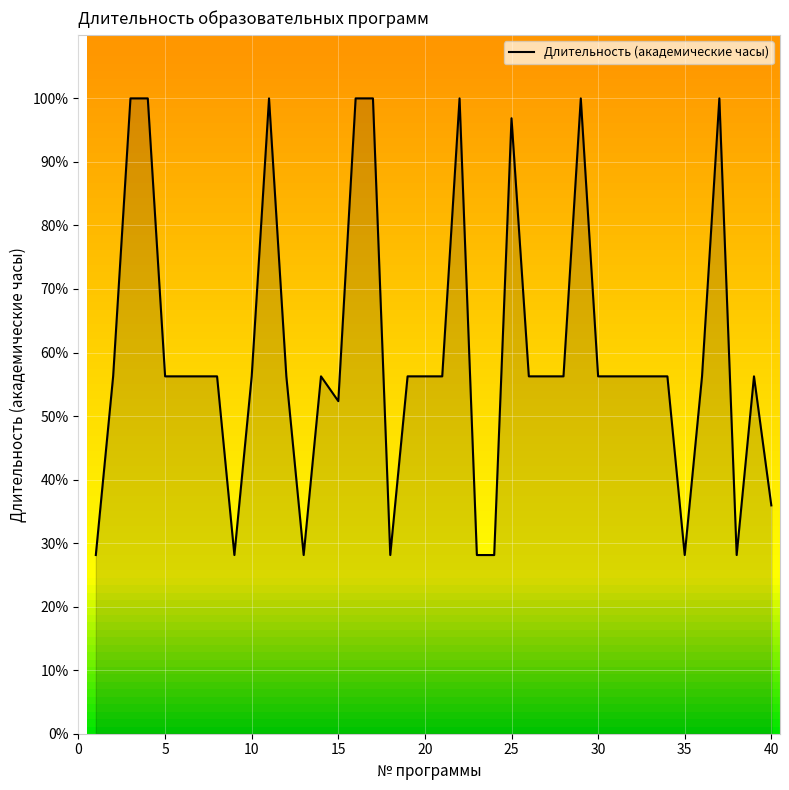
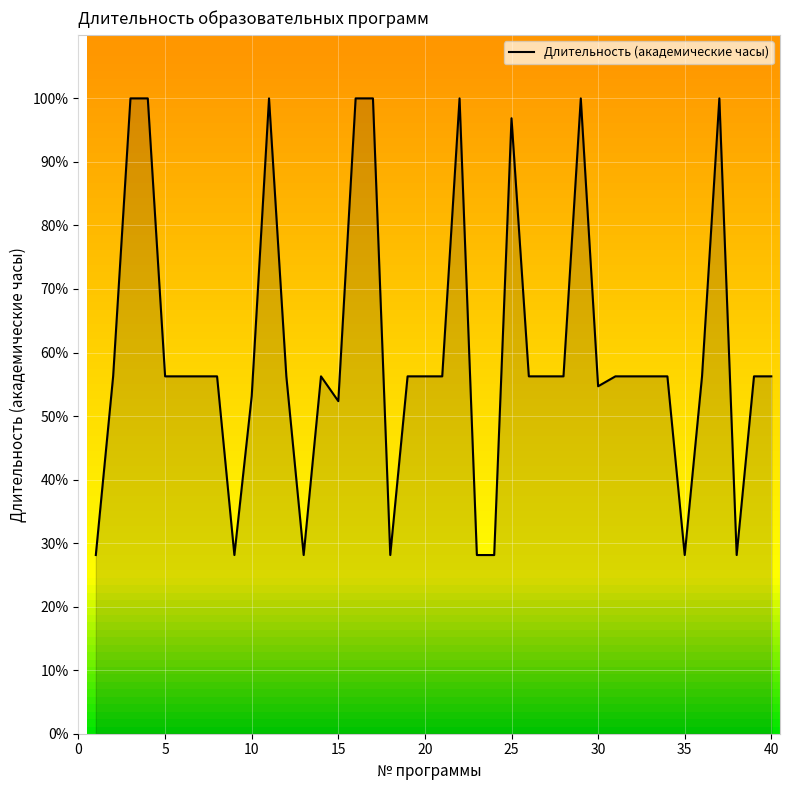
10: 56% -> 53%
30: 56% -> 55%
40: 36% -> 56%
